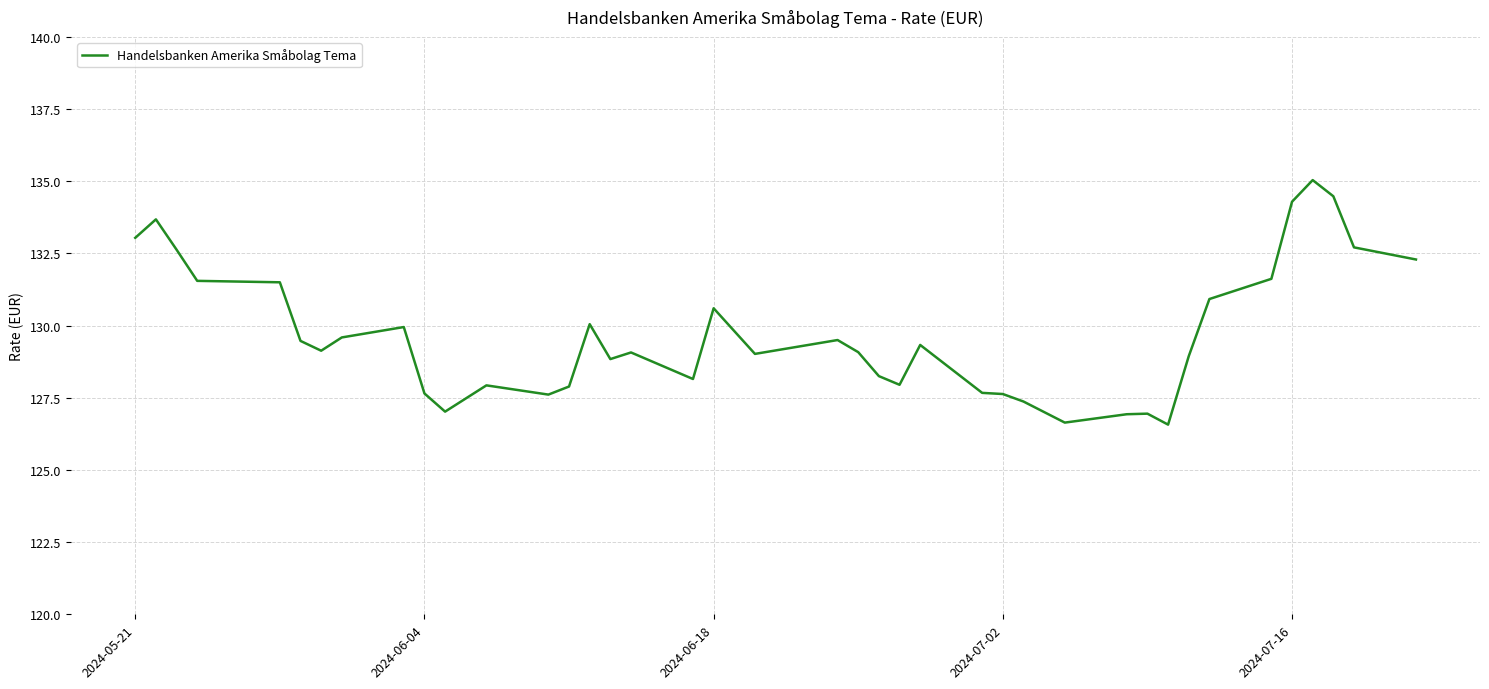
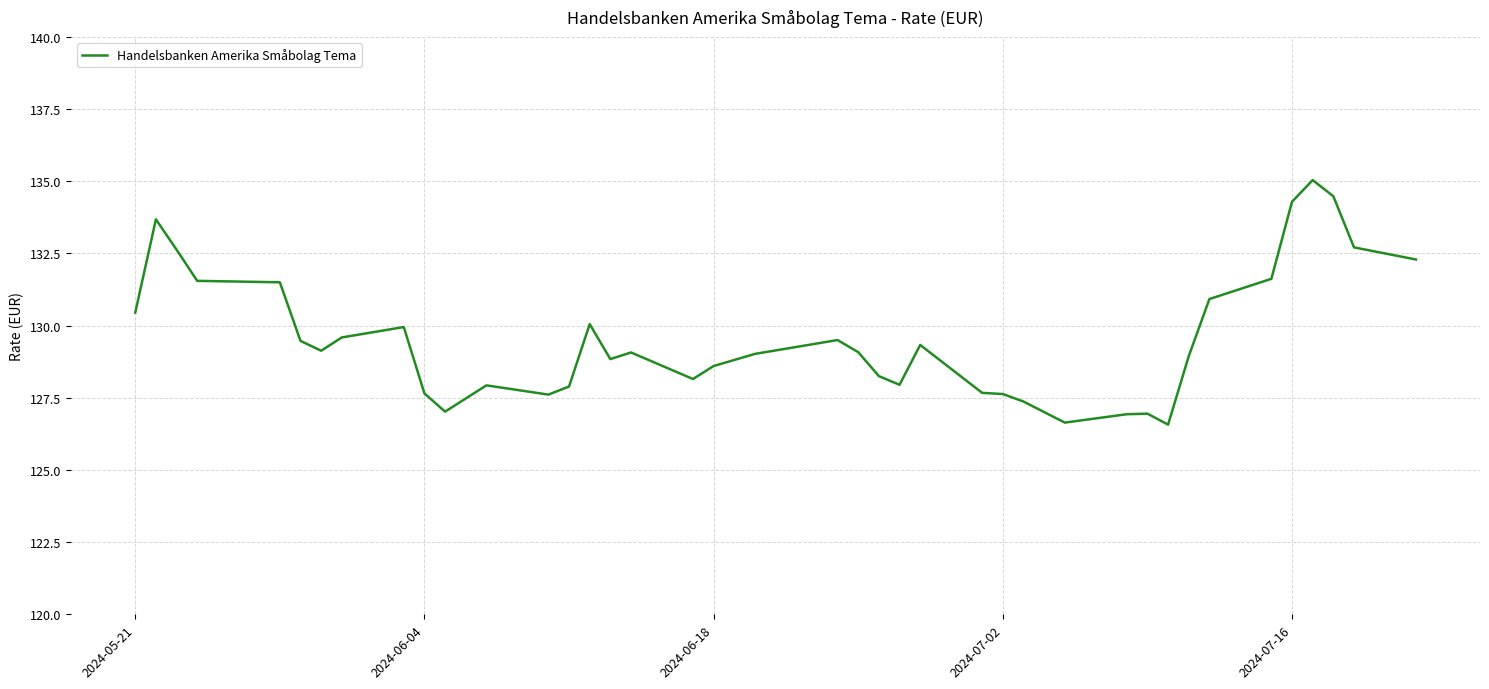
2024-05-21: 133.0 -> 130.5
2024-06-18: 130.6 -> 128.6
